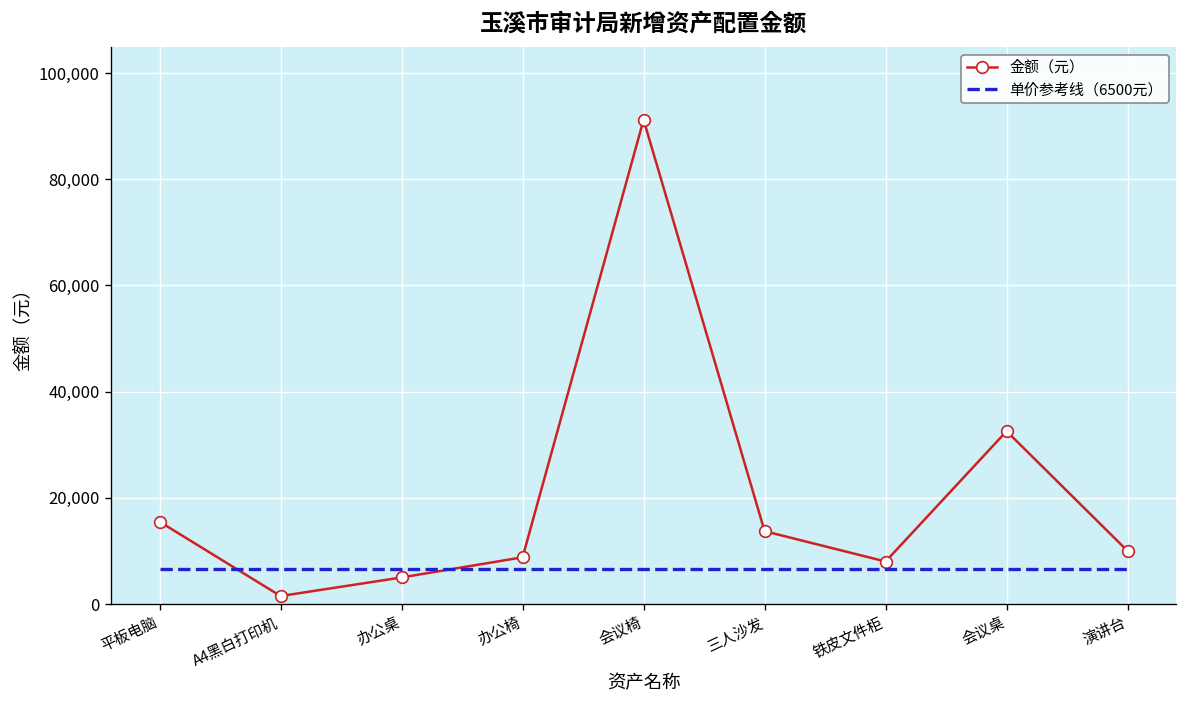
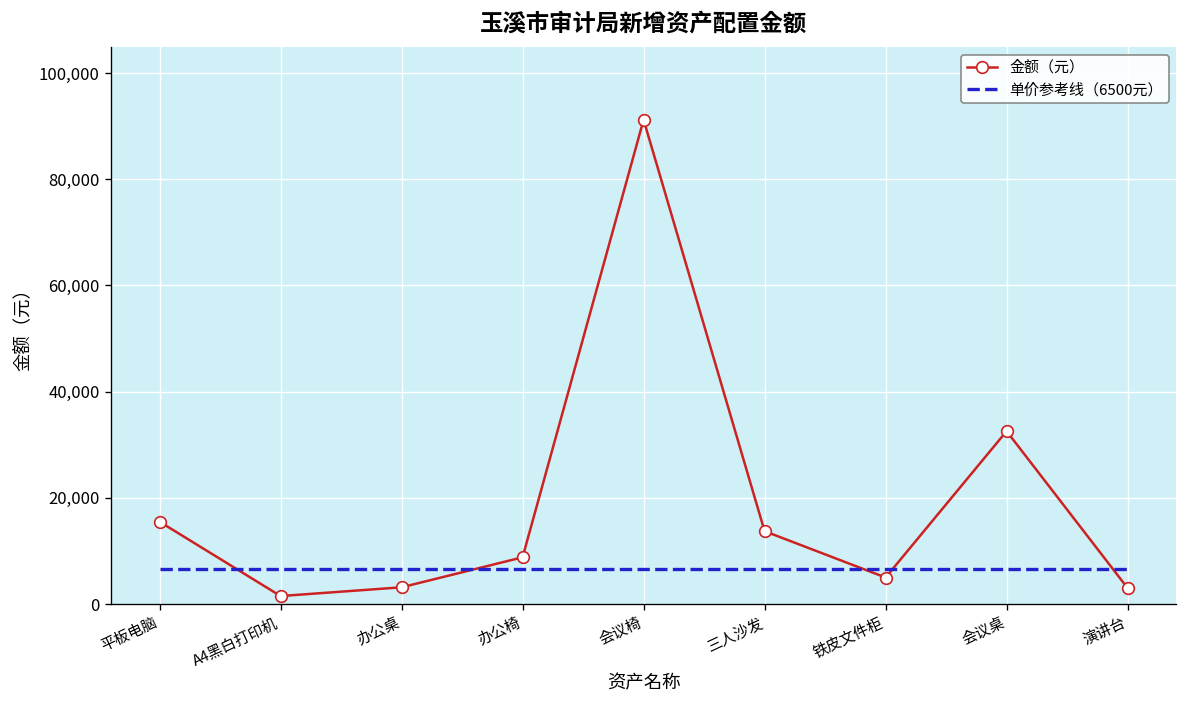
金额（元）, 办公桌: 5,000 -> 3,000
金额（元）, 铁皮文件柜: 8,000 -> 5,000
金额（元）, 演讲台: 10,000 -> 3,000
